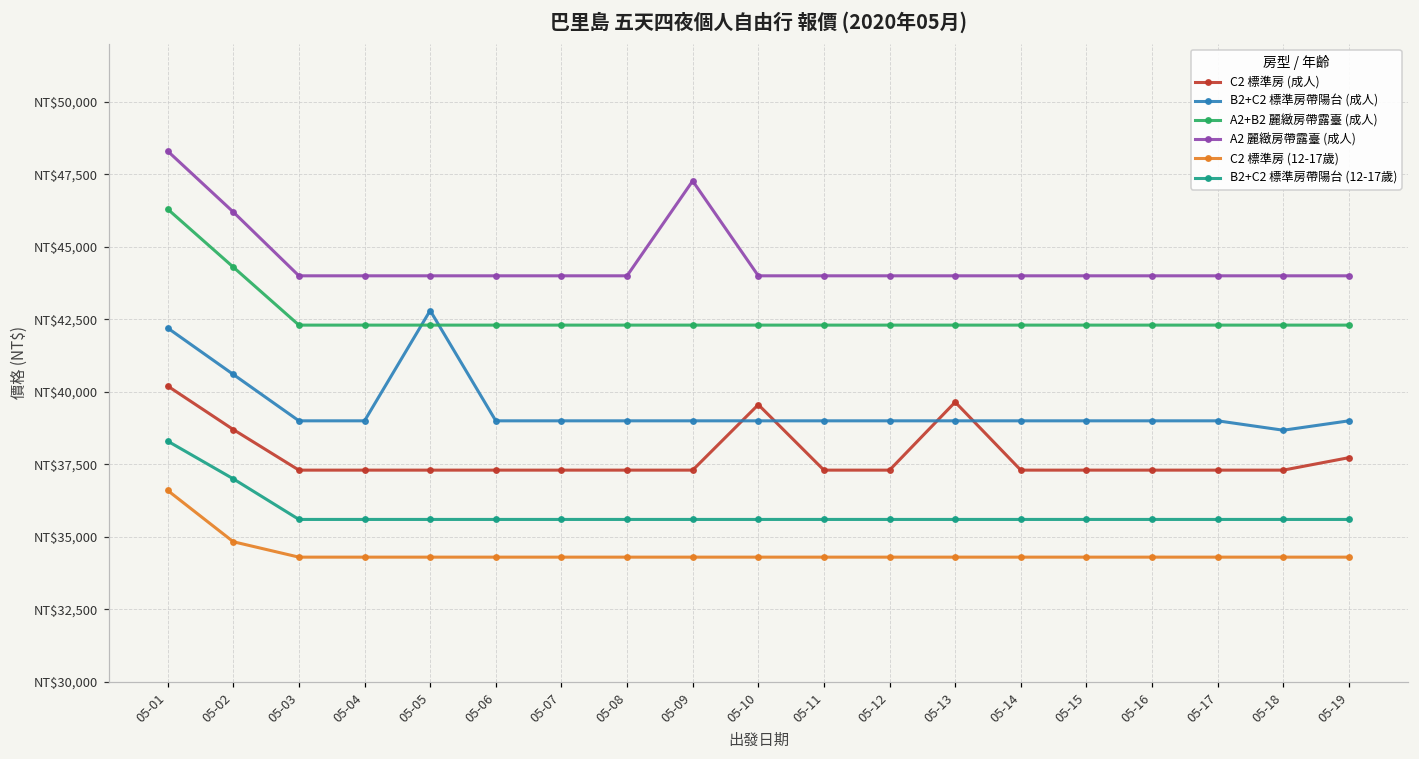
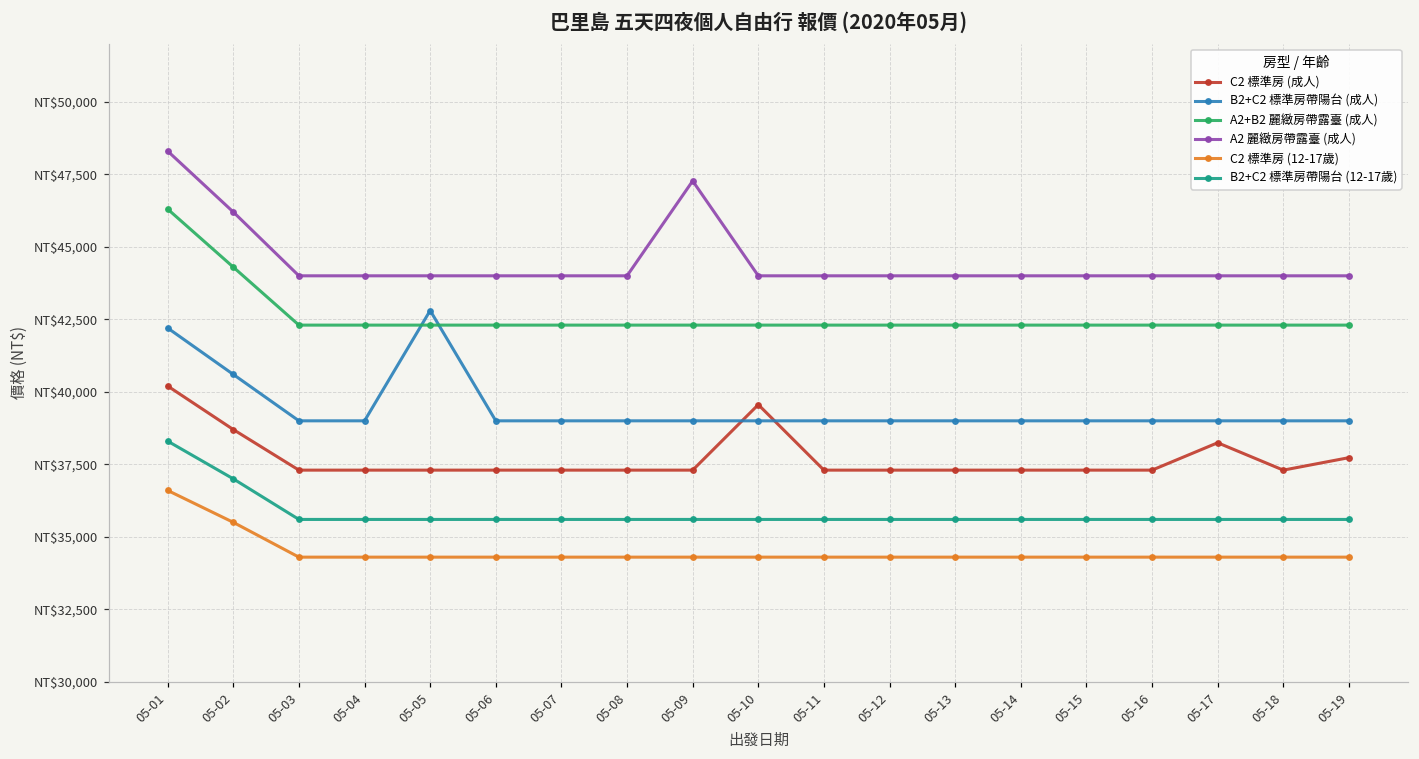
C2 標準房 (12-17歲), 05-02: NT$34,800 -> NT$35,500
C2 標準房 (成人), 05-13: NT$39,600 -> NT$37,300
C2 標準房 (成人), 05-17: NT$37,300 -> NT$38,200
B2+C2 標準房帶陽台 (成人), 05-18: NT$38,700 -> NT$39,000
